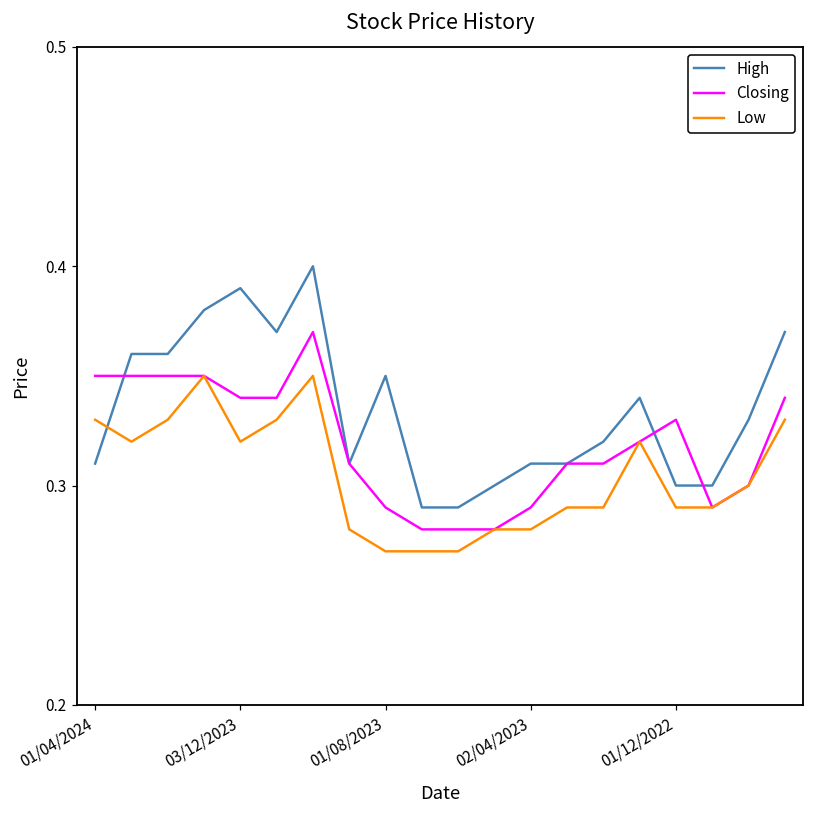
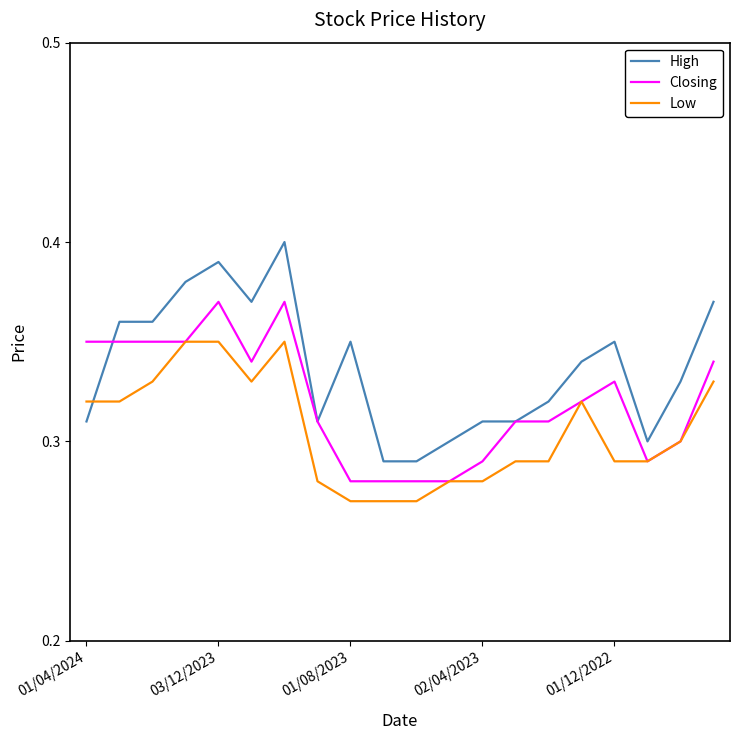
Low, 01/04/2024: 0.33 -> 0.32
Closing, 03/12/2023: 0.34 -> 0.37
Low, 03/12/2023: 0.32 -> 0.35
Closing, 01/08/2023: 0.29 -> 0.28
High, 01/12/2022: 0.30 -> 0.35
